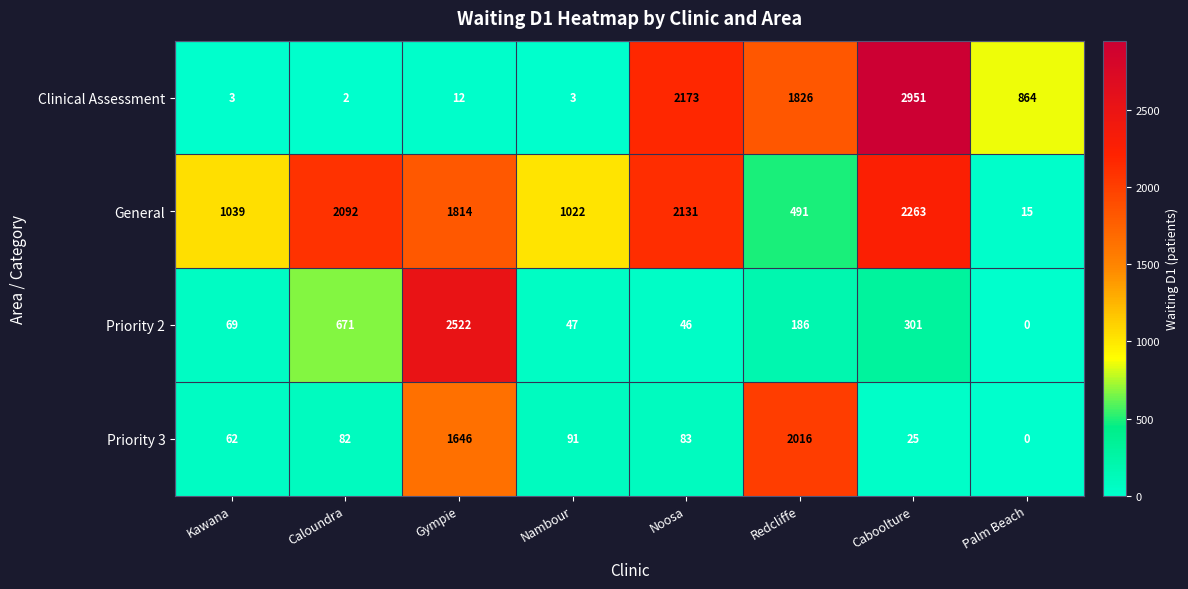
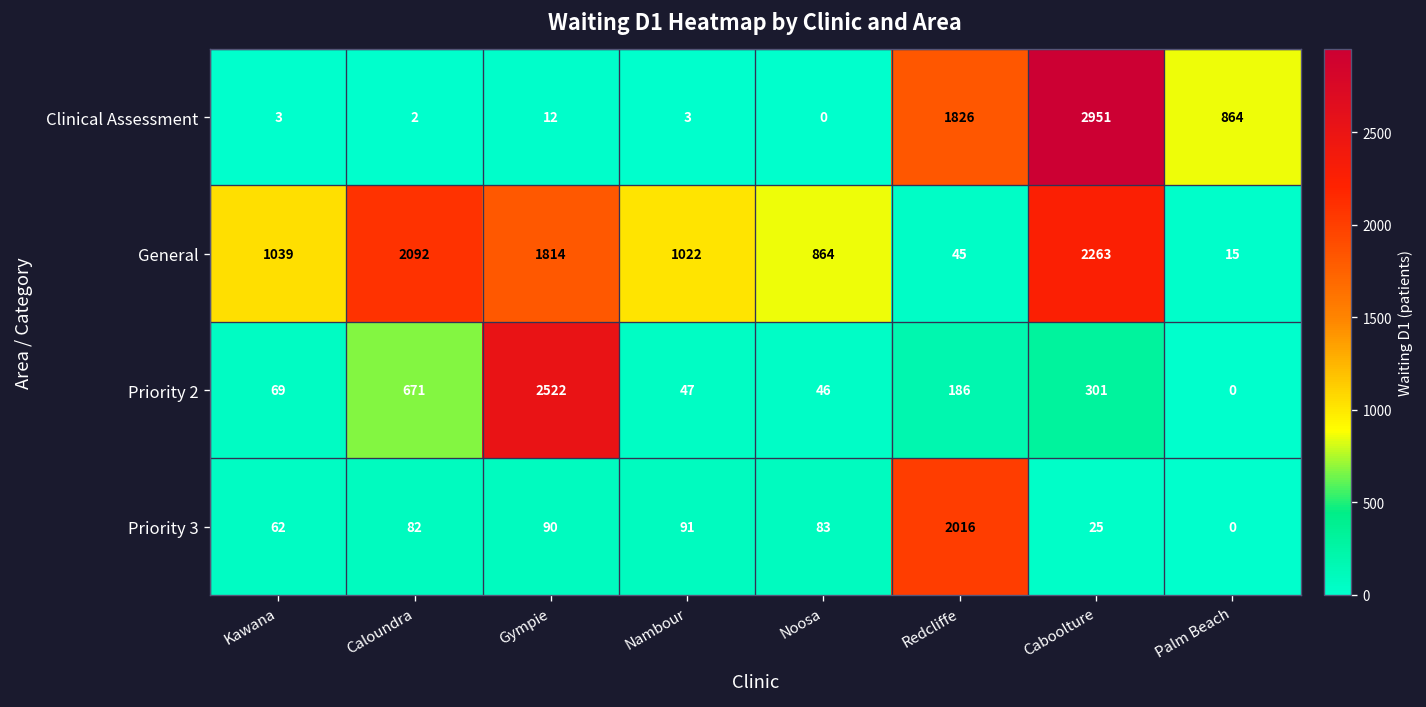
Clinical Assessment, Noosa: 2173 -> 0
General, Noosa: 2131 -> 864
General, Redcliffe: 491 -> 45
Priority 3, Gympie: 1646 -> 90
